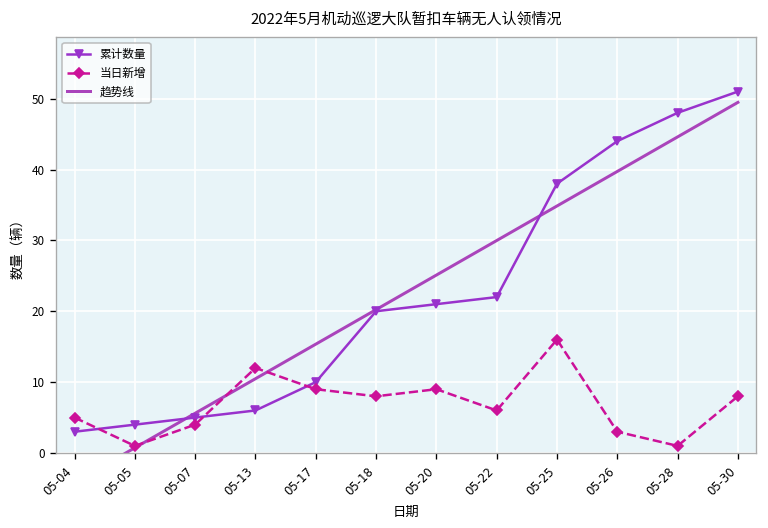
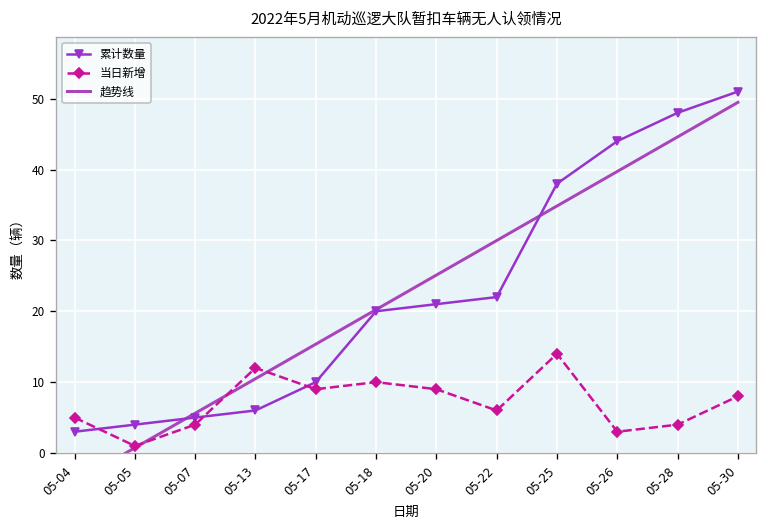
当日新增, 05-18: 8 -> 10
当日新增, 05-25: 16 -> 14
当日新增, 05-28: 1 -> 4
